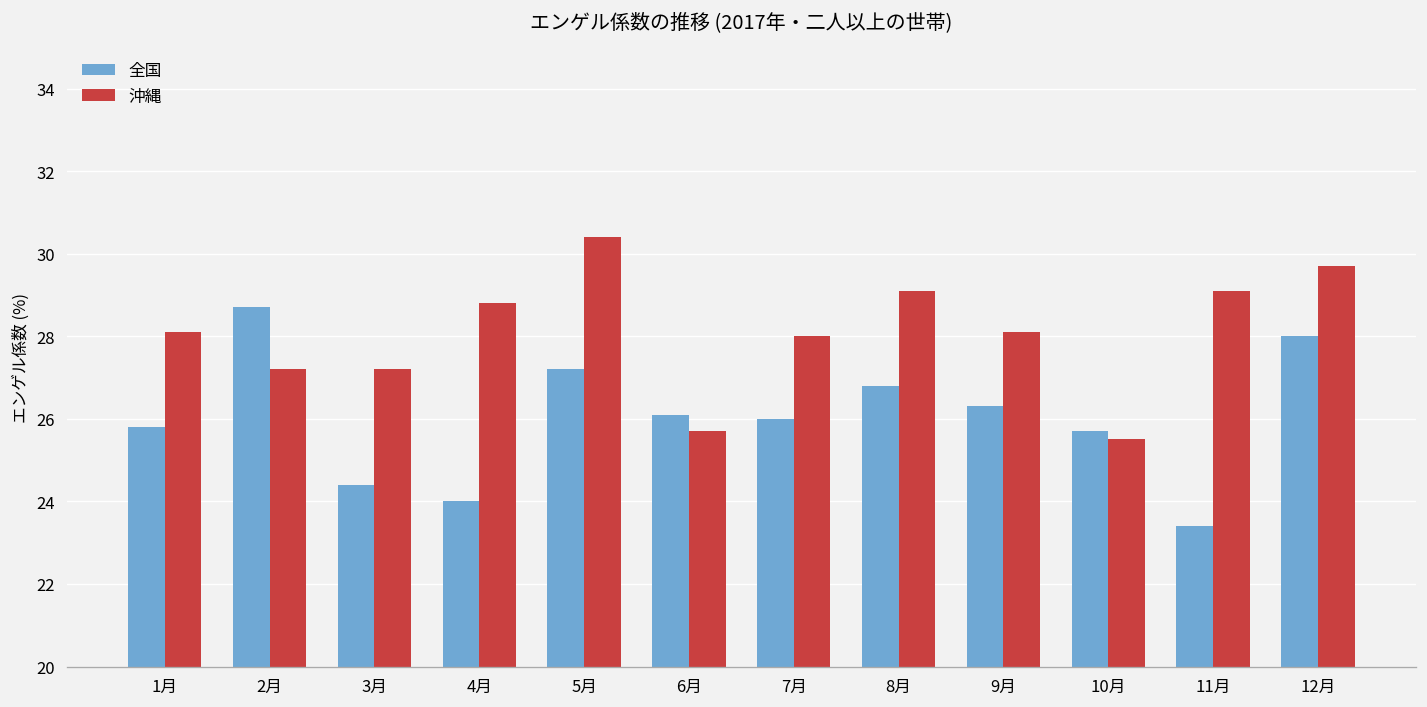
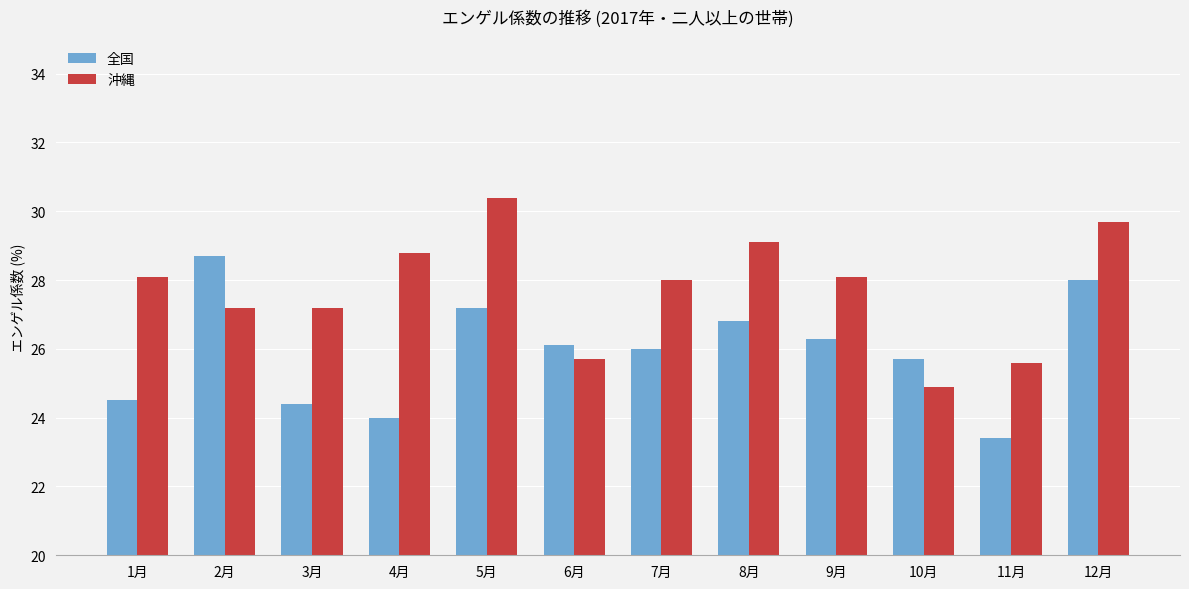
全国, 1月: 25.8 -> 24.5
沖縄, 10月: 25.5 -> 24.9
沖縄, 11月: 29.1 -> 25.6
